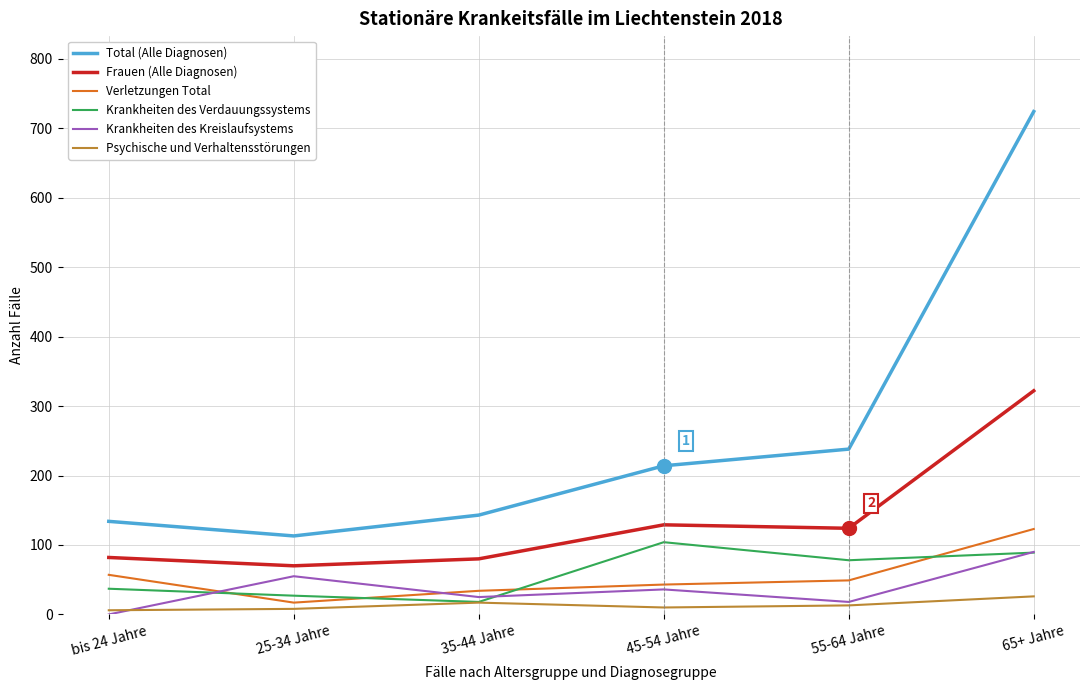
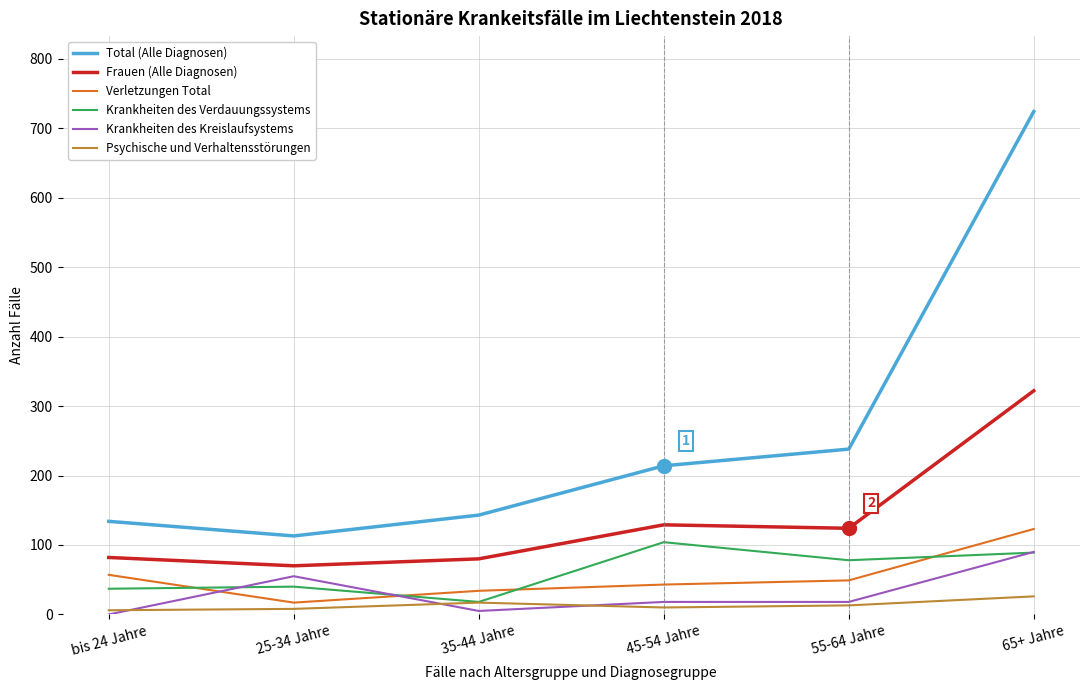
Krankheiten des Verdauungssystems, 25-34 Jahre: 30 -> 40
Krankheiten des Kreislaufsystems, 35-44 Jahre: 30 -> 10
Krankheiten des Kreislaufsystems, 45-54 Jahre: 40 -> 20
